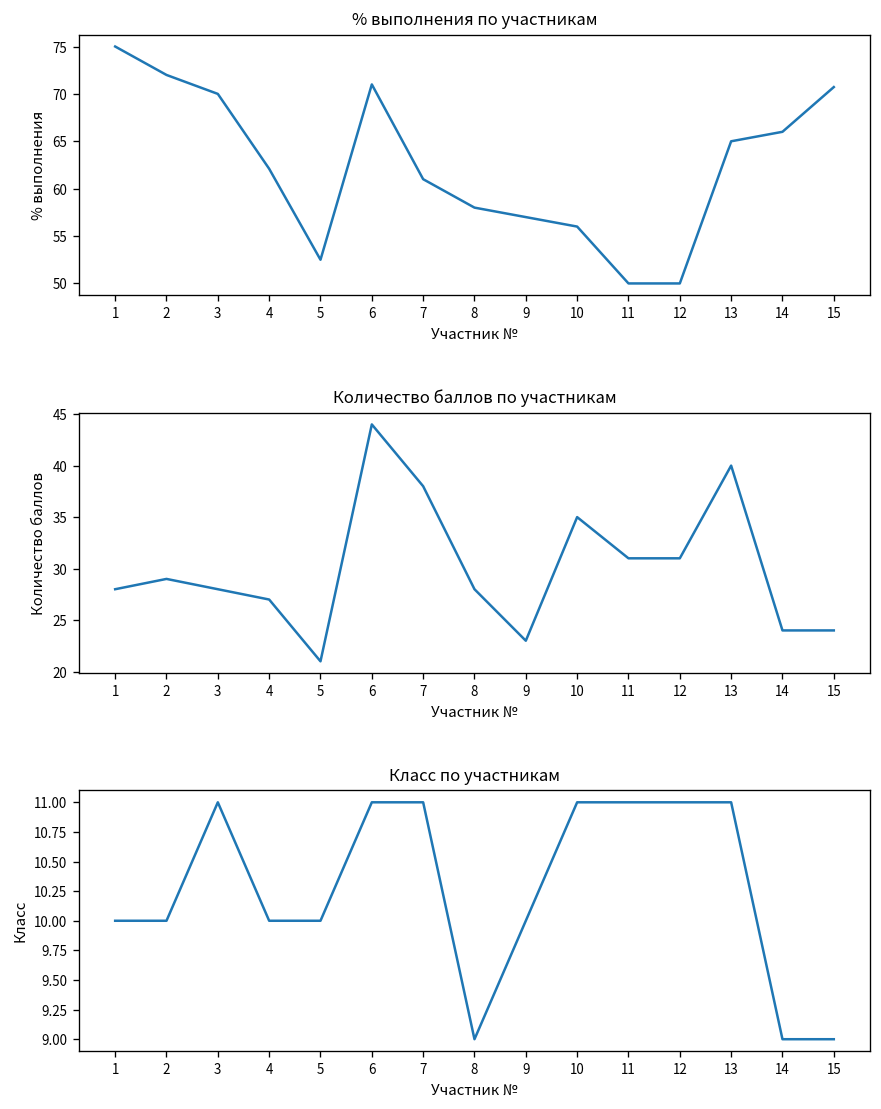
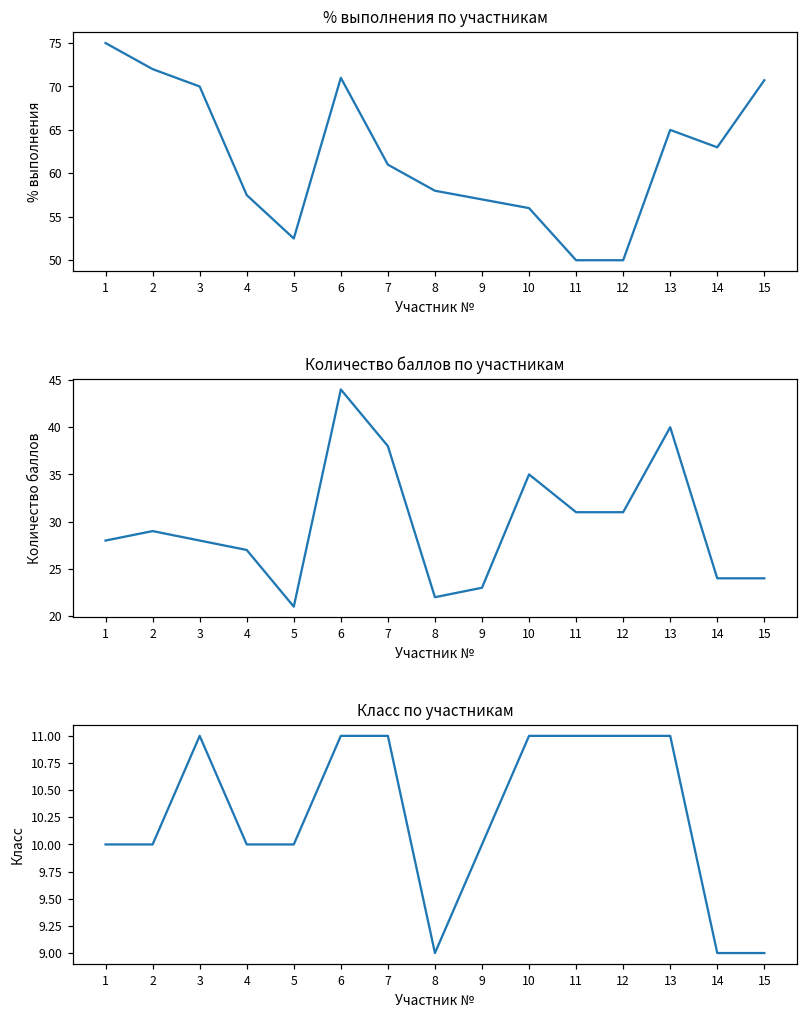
% выполнения по участникам, 4: 62 -> 58
% выполнения по участникам, 14: 66 -> 63
Количество баллов по участникам, 8: 28 -> 22
